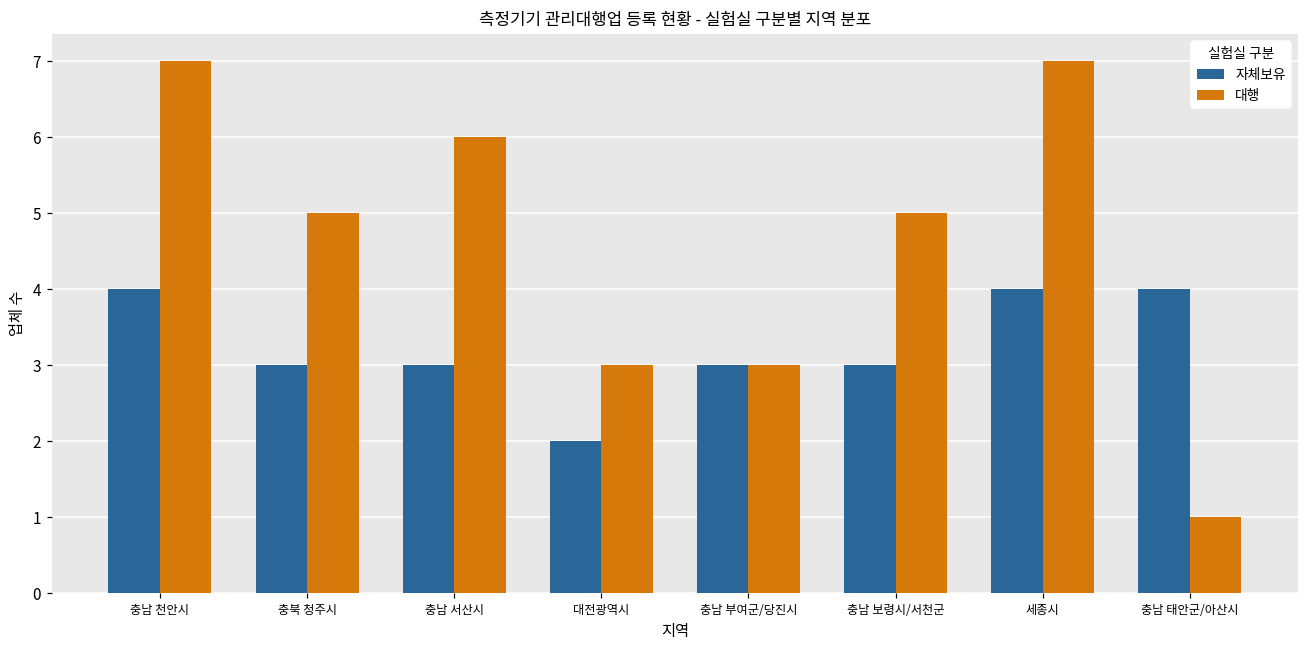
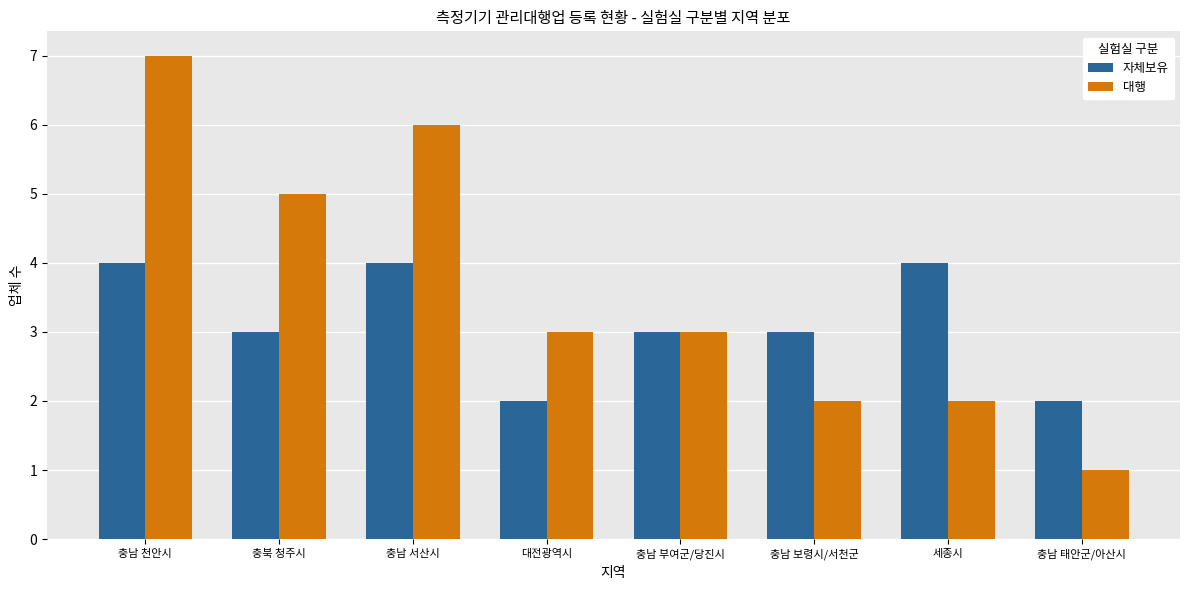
자체보유, 충남 서산시: 3 -> 4
대행, 충남 보령시/서천군: 5 -> 2
대행, 세종시: 7 -> 2
자체보유, 충남 태안군/아산시: 4 -> 2
